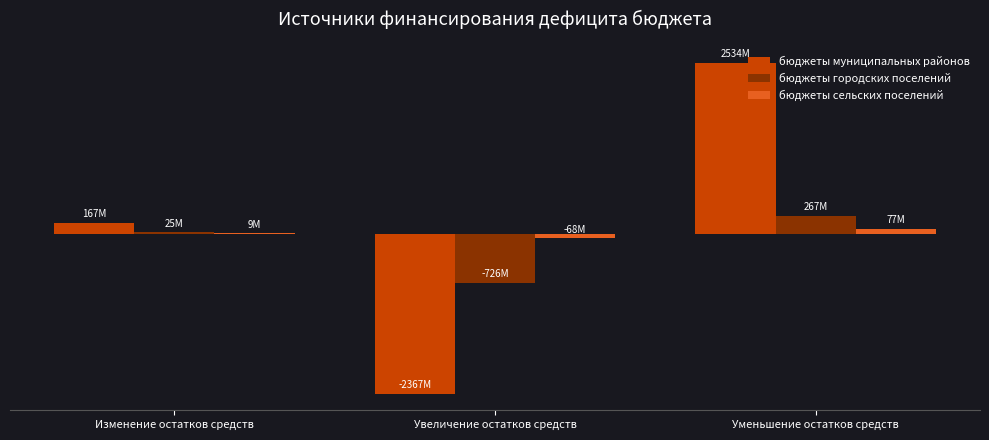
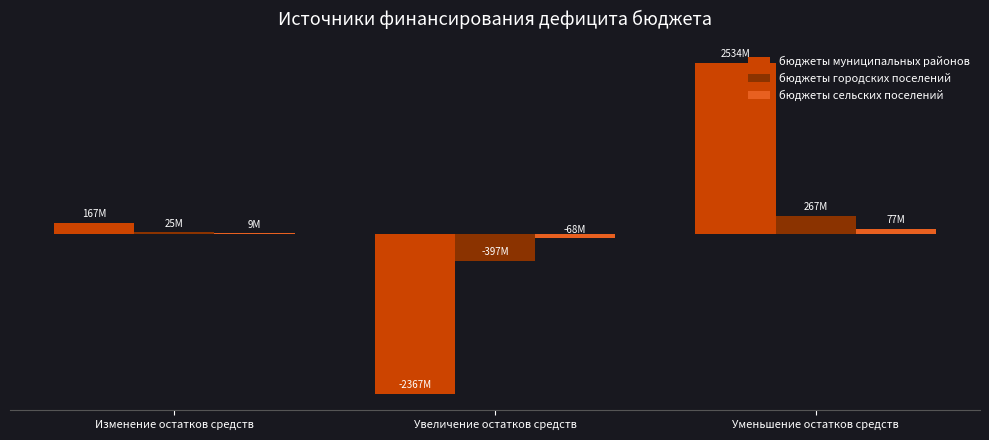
бюджеты городских поселений, Увеличение остатков средств: -726M -> -397M
